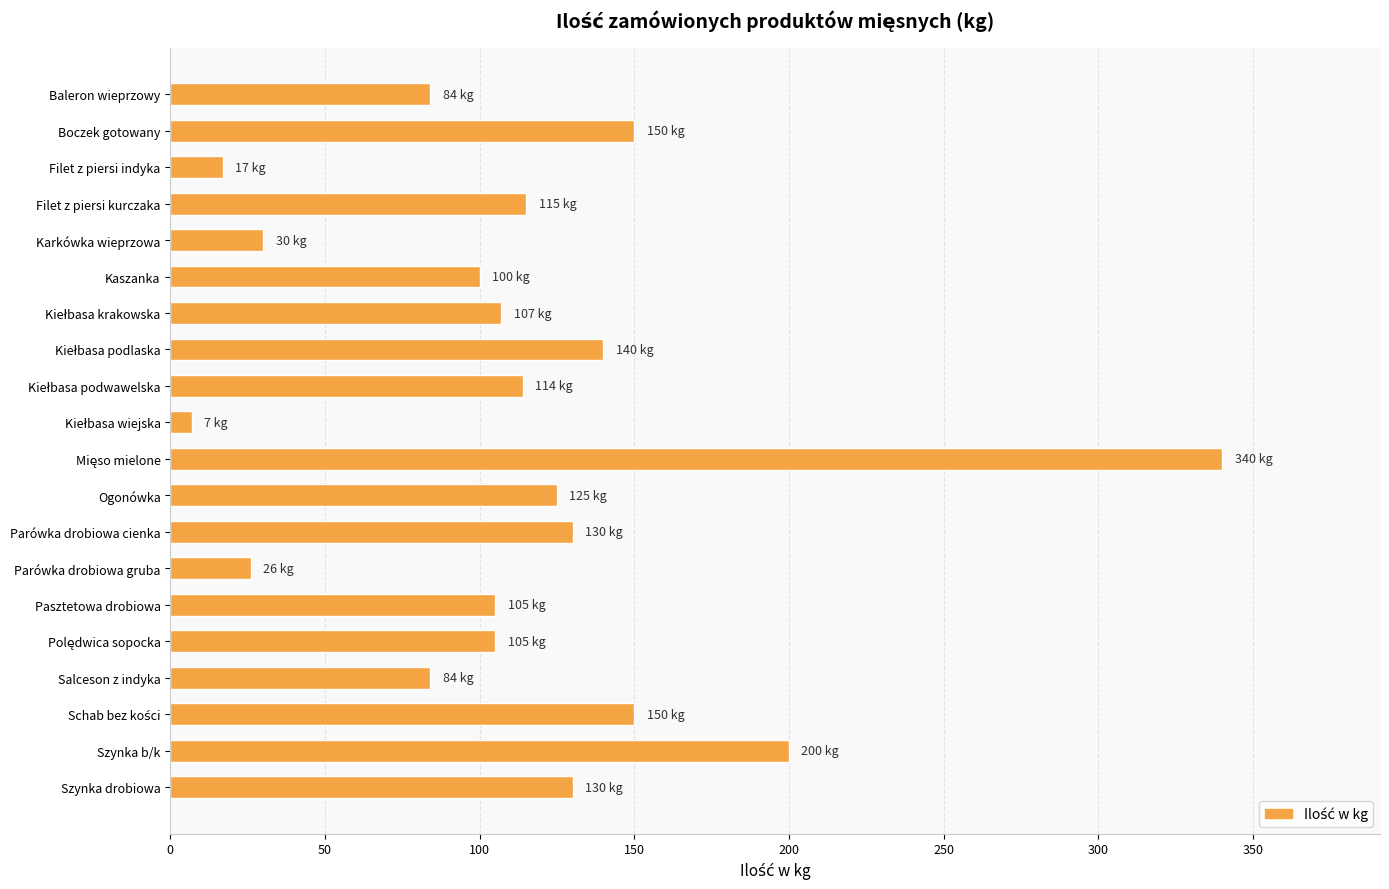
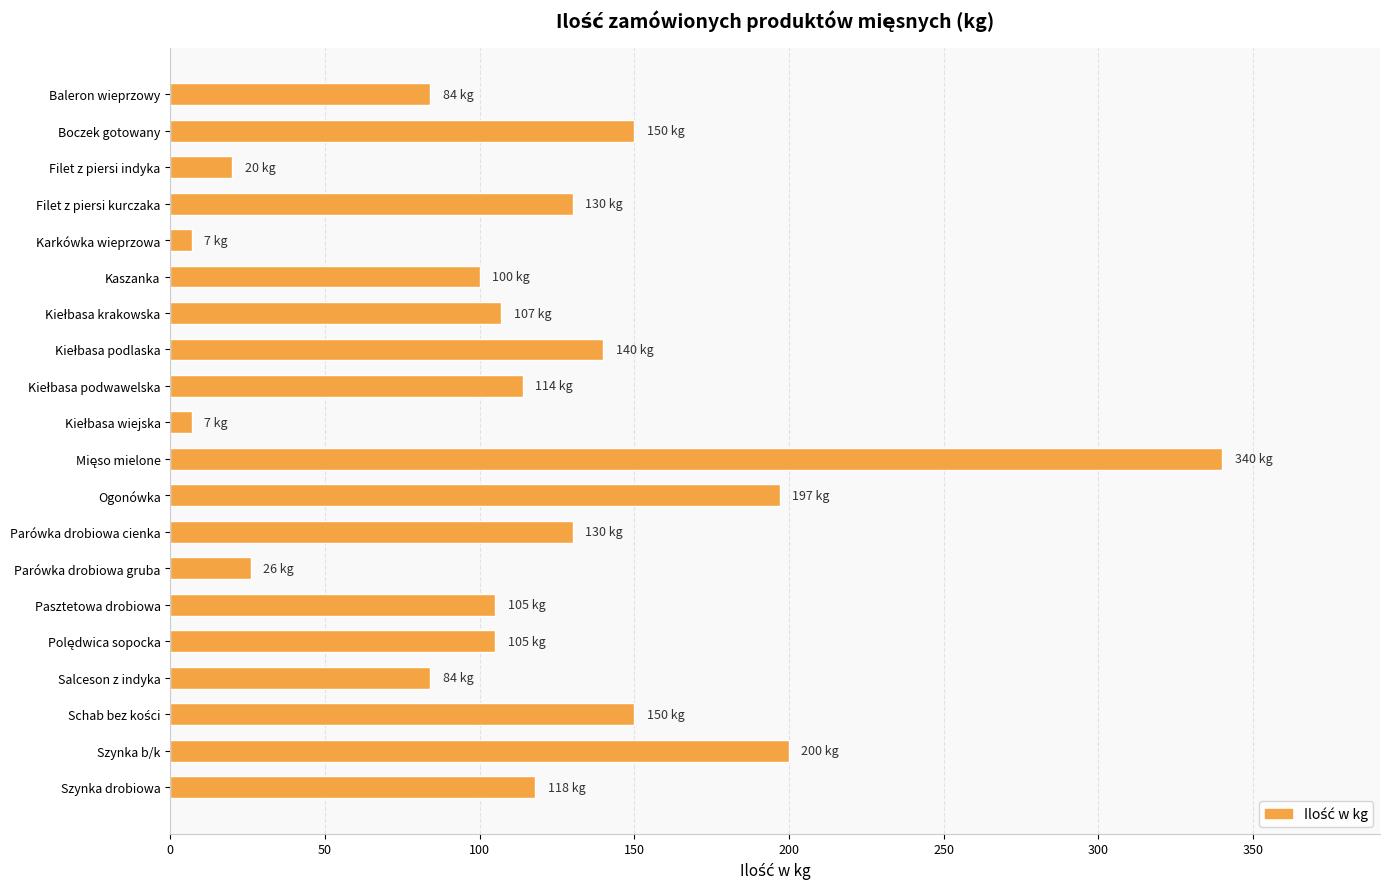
Filet z piersi indyka: 17 -> 20
Filet z piersi kurczaka: 115 -> 130
Karkówka wieprzowa: 30 -> 7
Ogonówka: 125 -> 197
Szynka drobiowa: 130 -> 118
